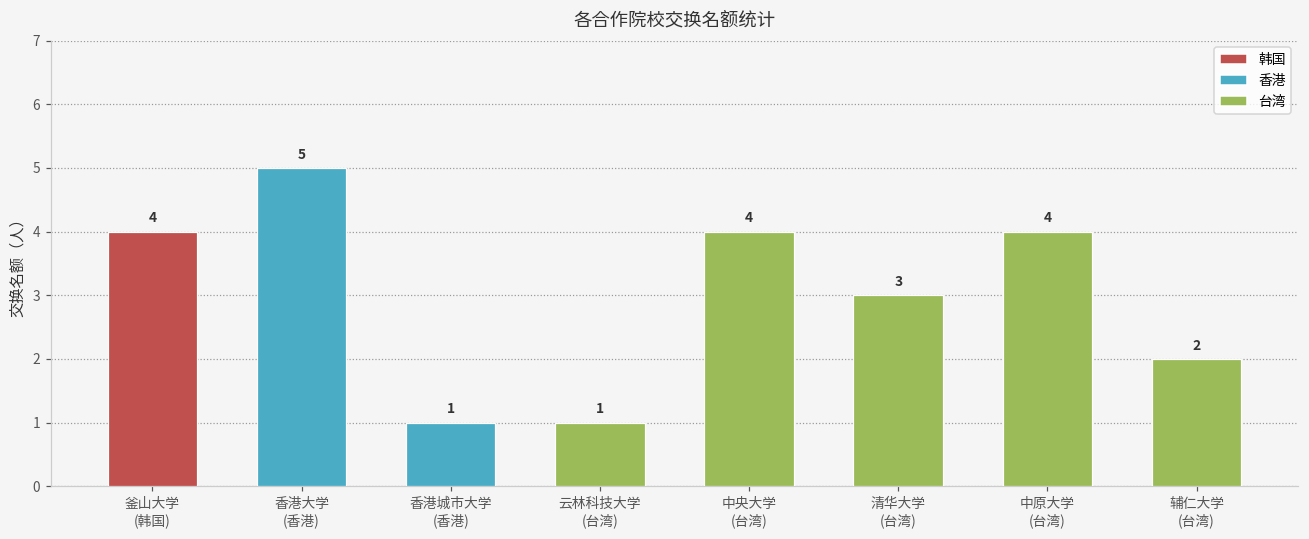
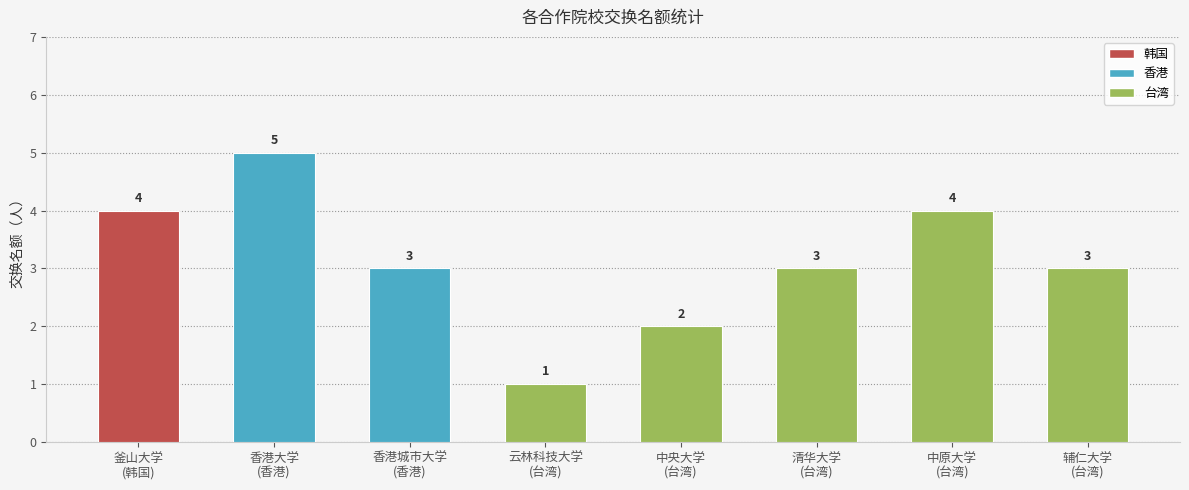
香港城市大学 (香港): 1 -> 3
中央大学 (台湾): 4 -> 2
辅仁大学 (台湾): 2 -> 3
